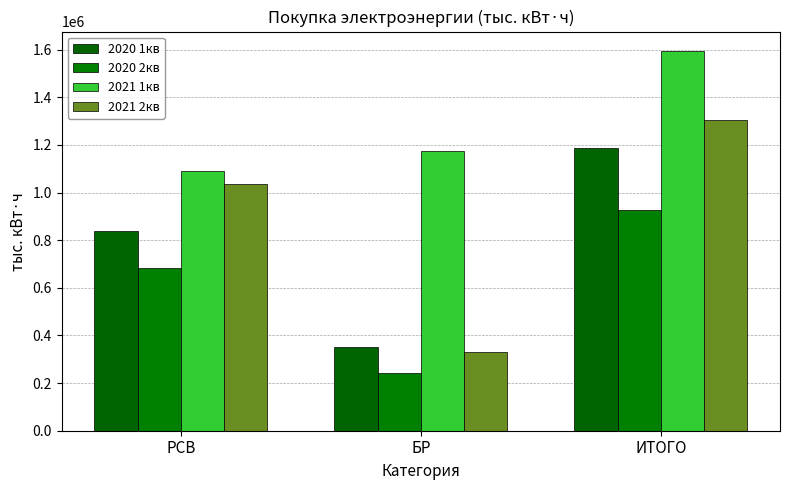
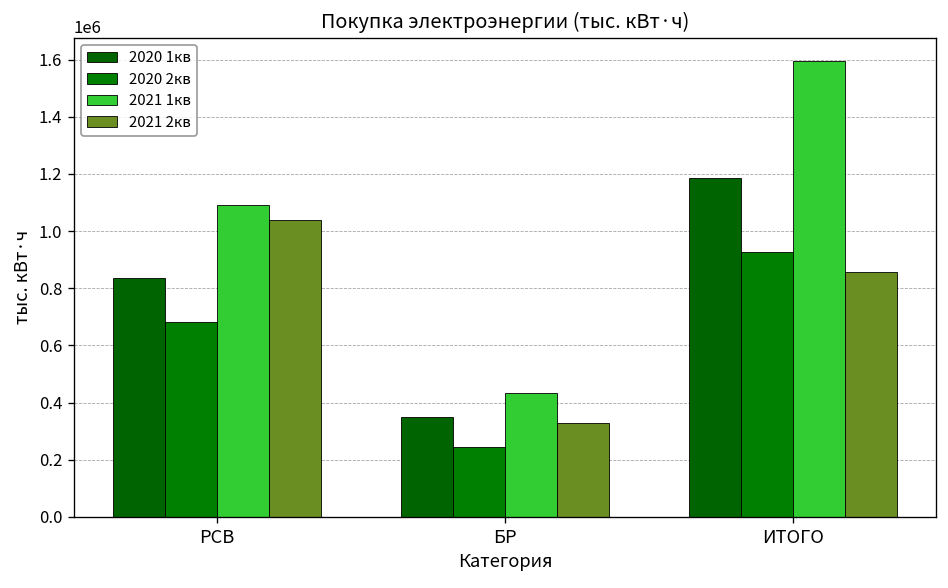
2021 1кв, БР: 1170000 -> 430000
2021 2кв, ИТОГО: 1300000 -> 860000
